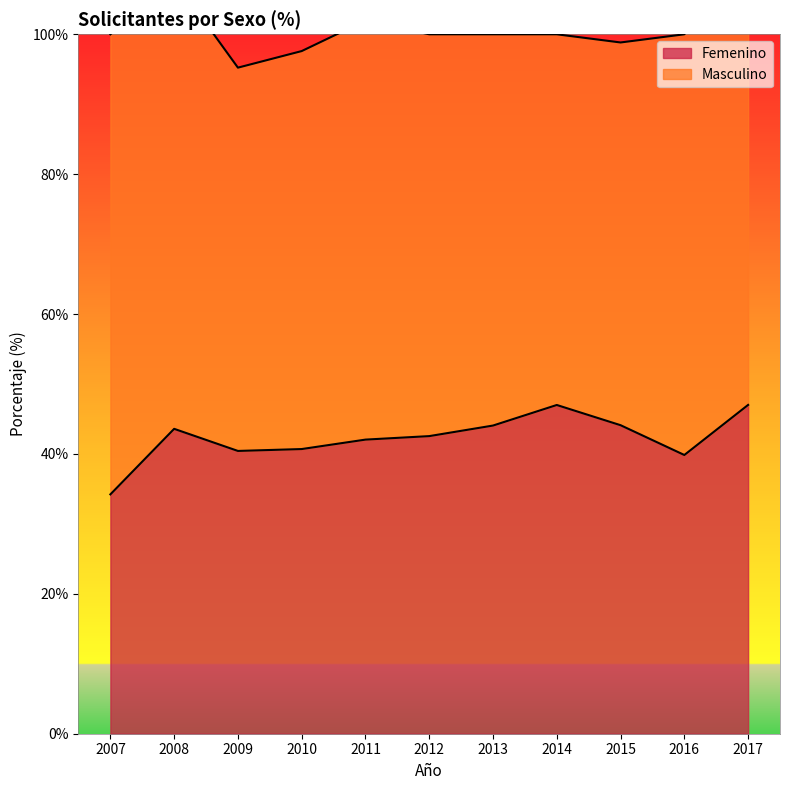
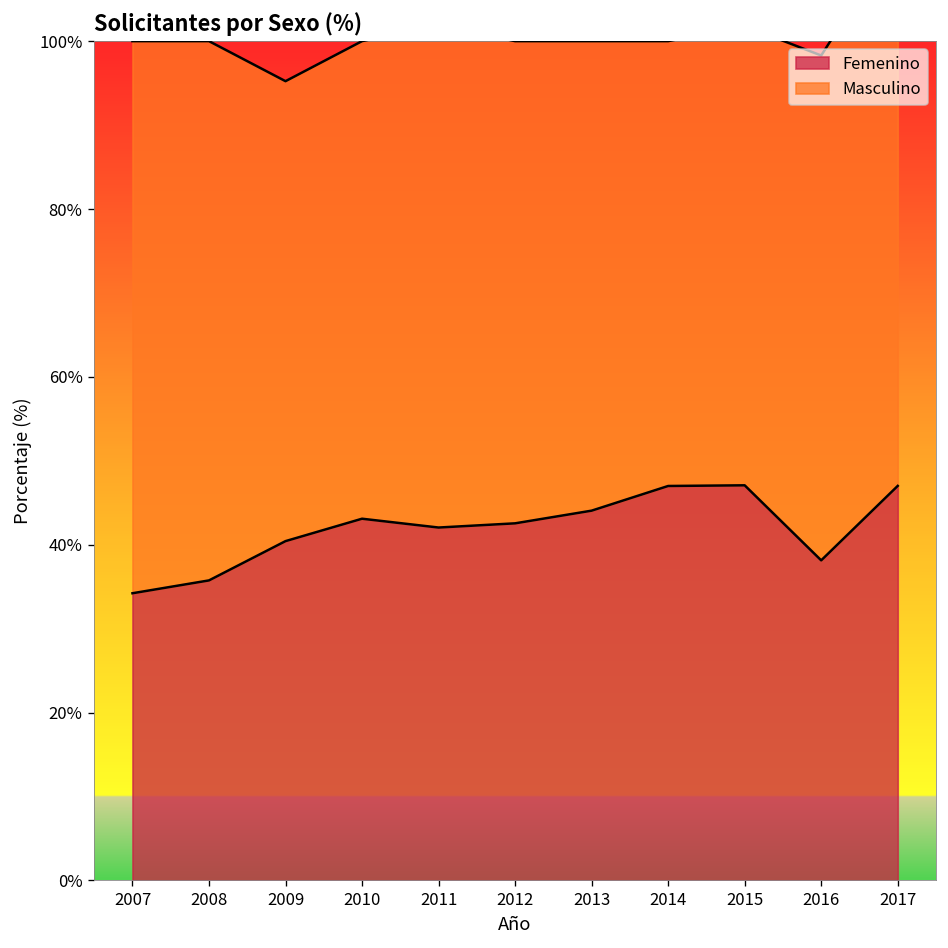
Femenino, 2008: 44% -> 36%
Femenino, 2010: 41% -> 43%
Femenino, 2015: 44% -> 47%
Femenino, 2016: 40% -> 38%
